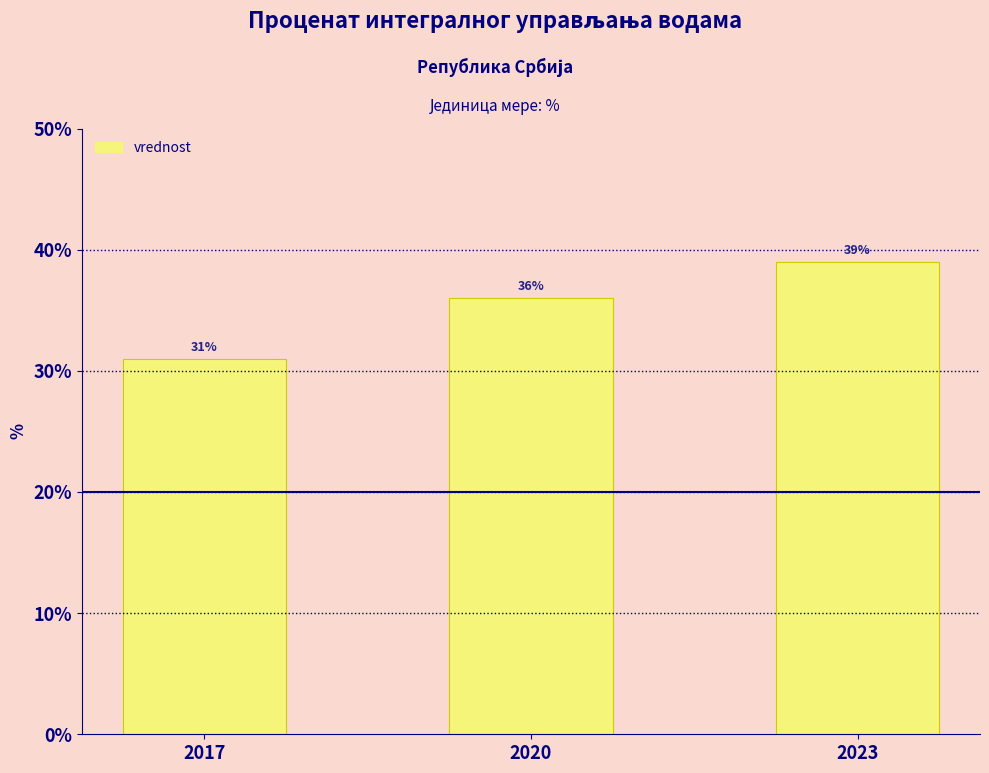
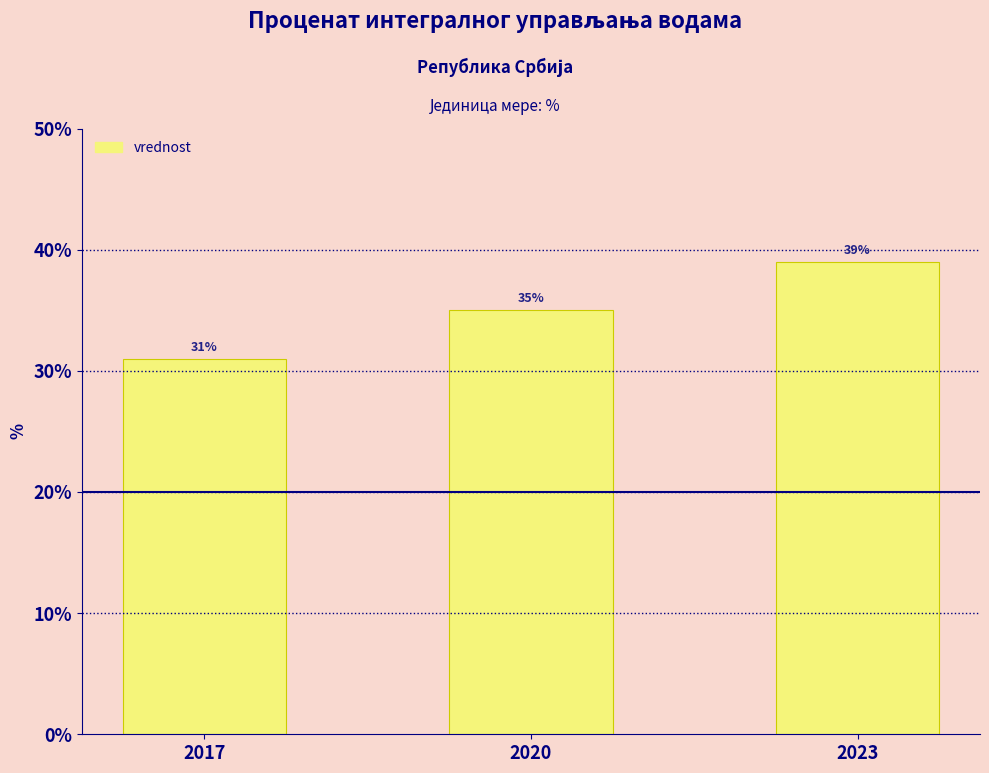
2020: 36% -> 35%
